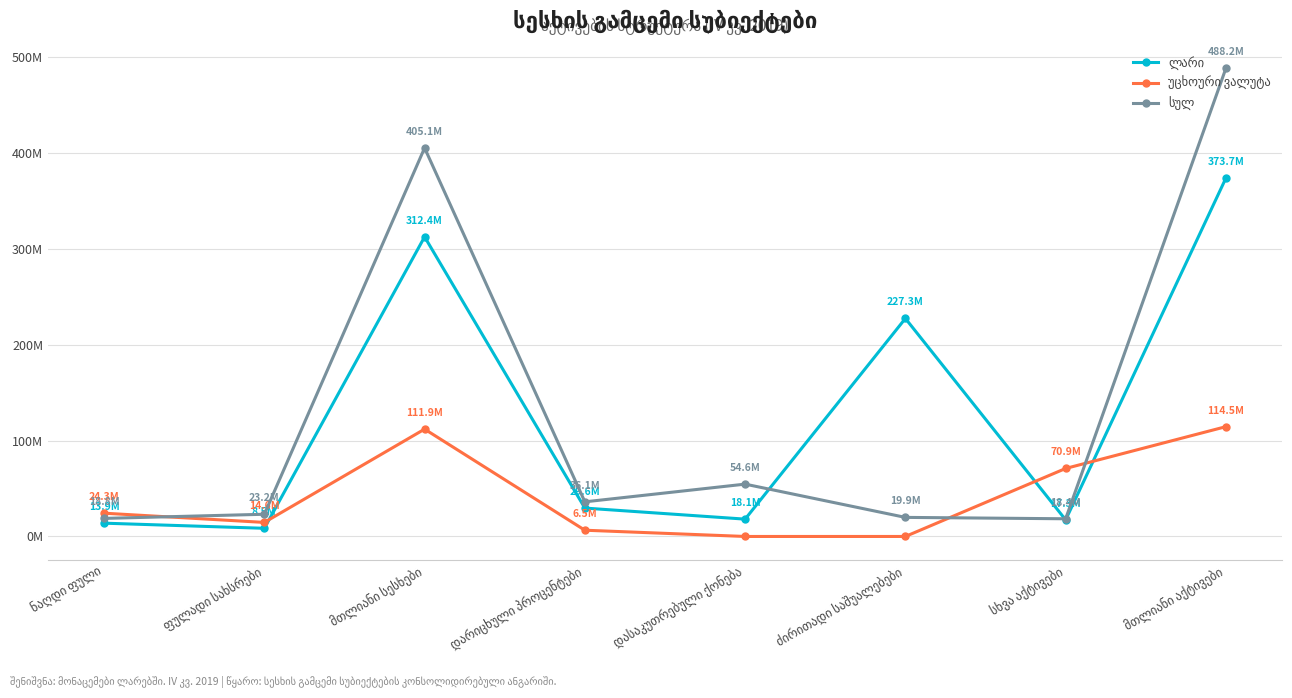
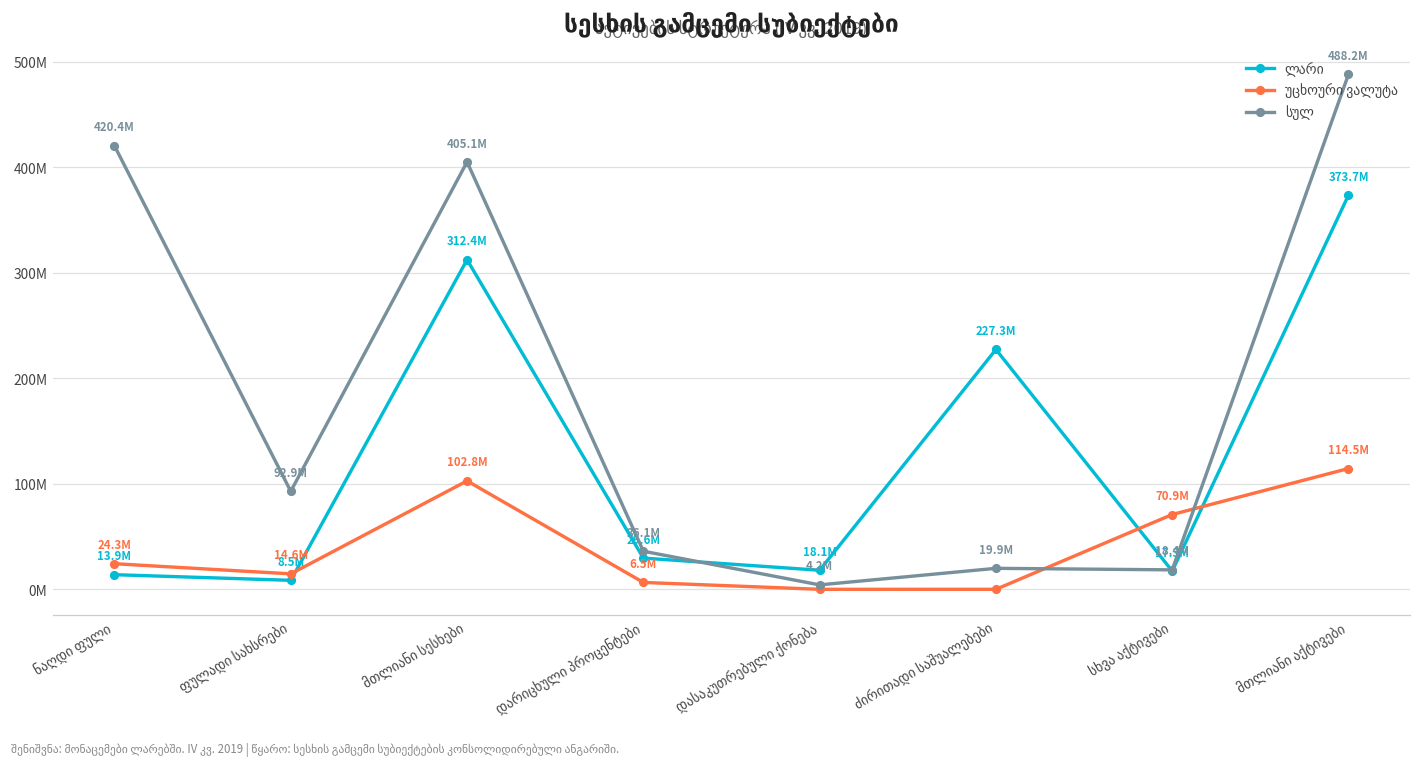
სულ, ნაღდი ფული: 18.8M -> 420.4M
სულ, ფულადი სახსრები: 23.2M -> 92.9M
უცხოური ვალუტა, მთლიანი სესხები: 111.9M -> 102.8M
სულ, დასაკუთრებული ქონება: 54.6M -> 4.2M
